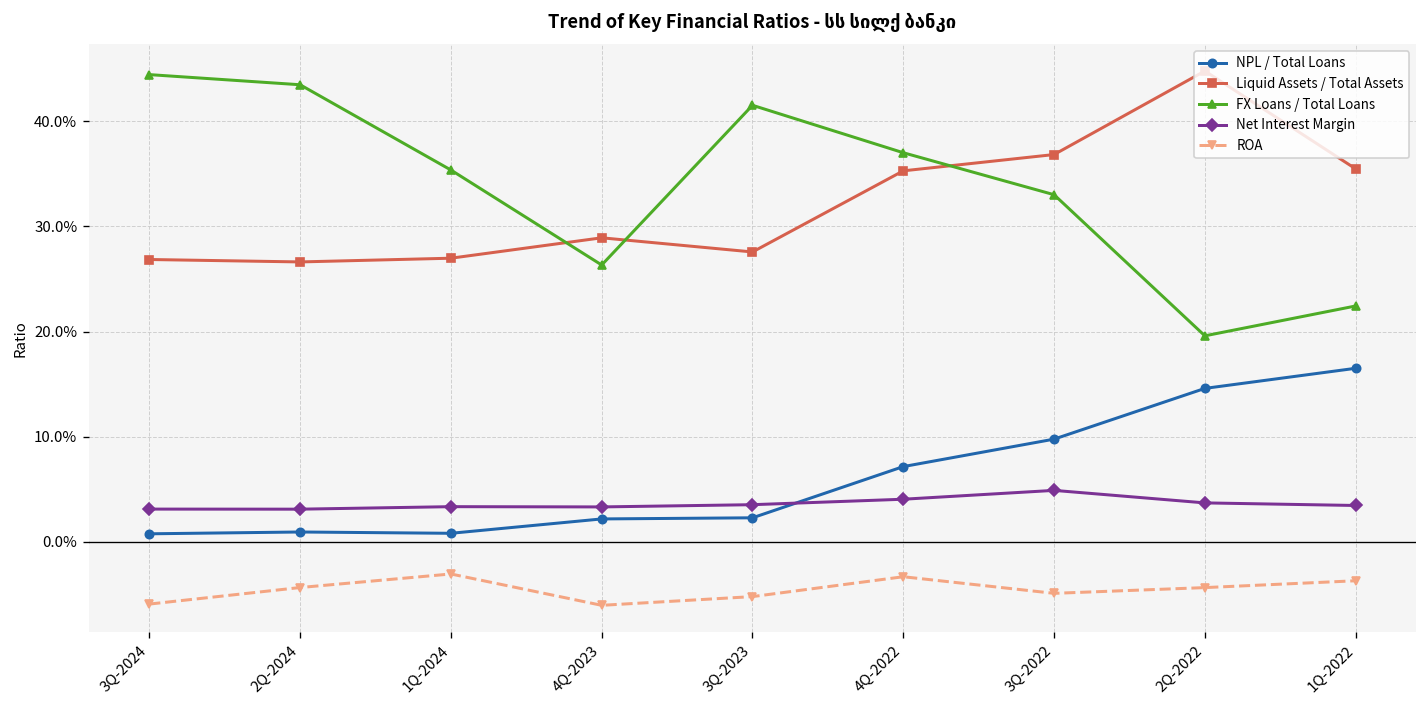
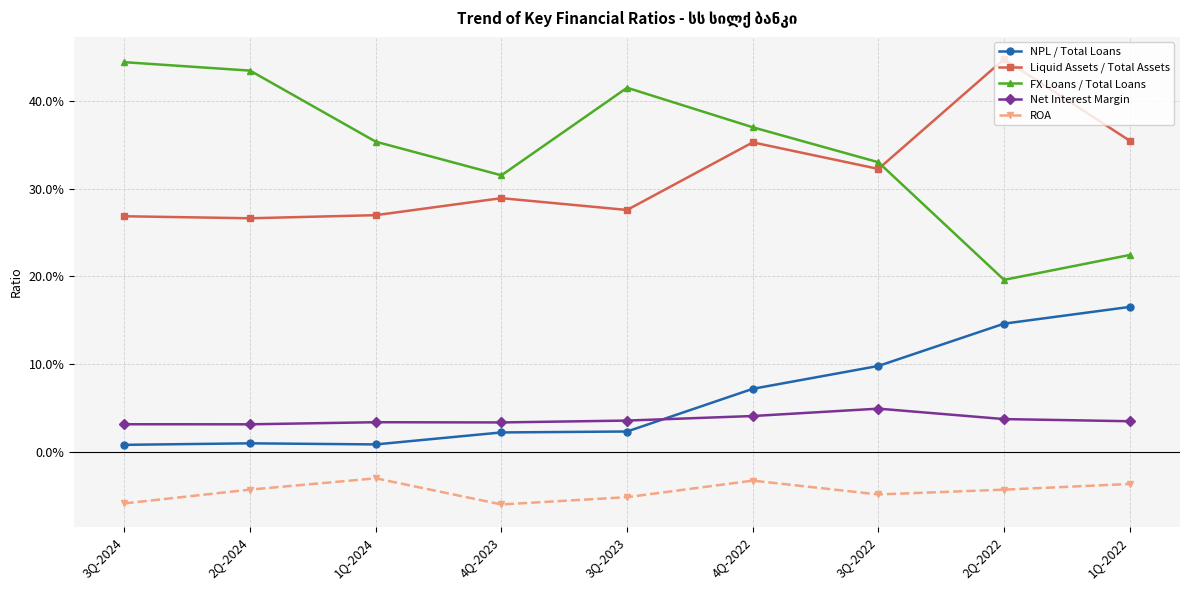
FX Loans / Total Loans, 4Q-2023: 26% -> 32%
Liquid Assets / Total Assets, 3Q-2022: 37% -> 32%
